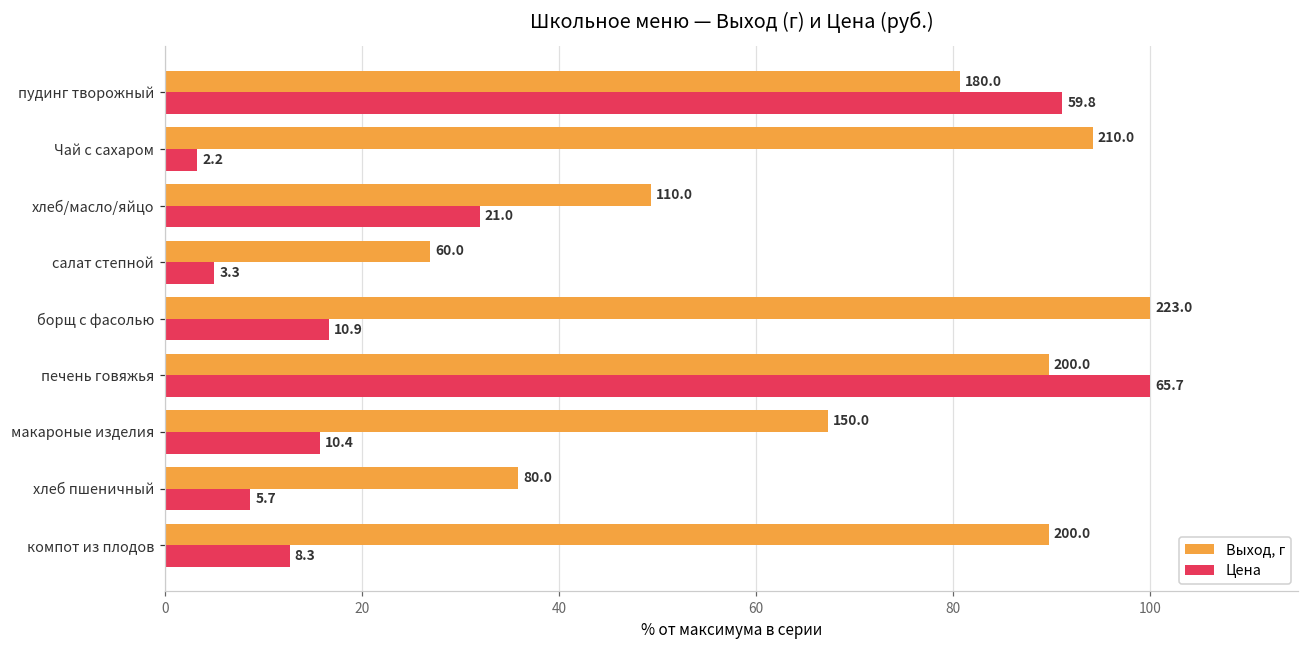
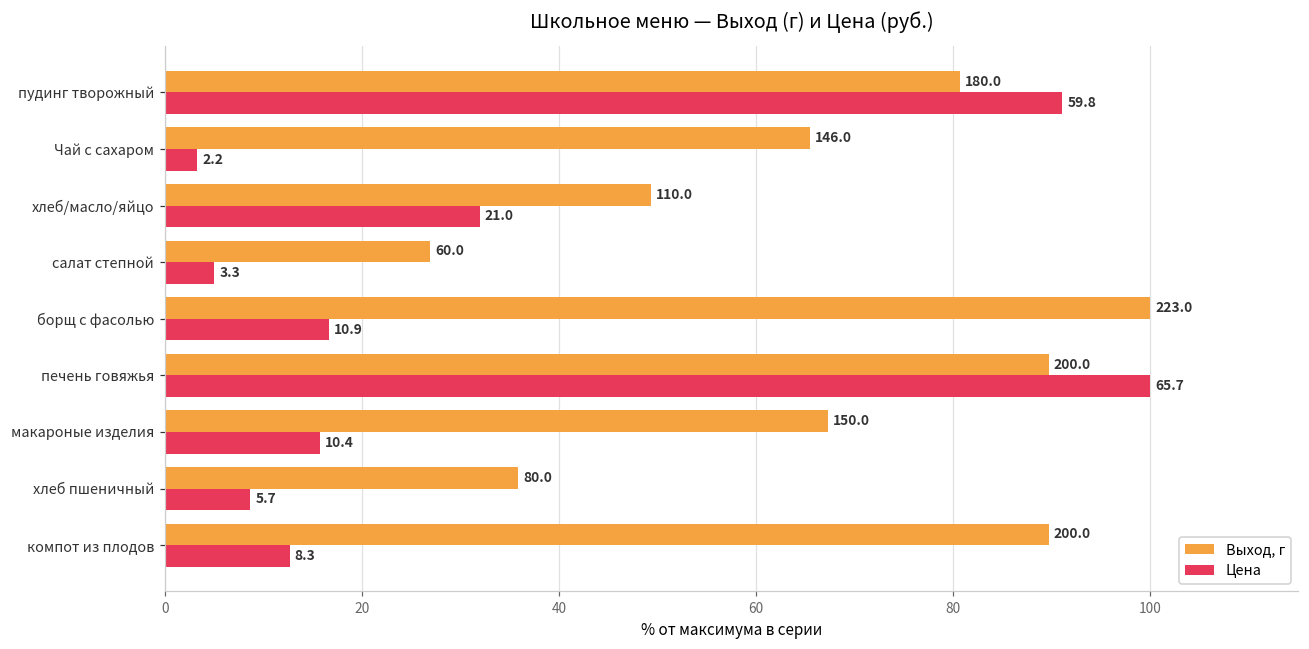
Выход, г, Чай с сахаром: 210.0 -> 146.0
